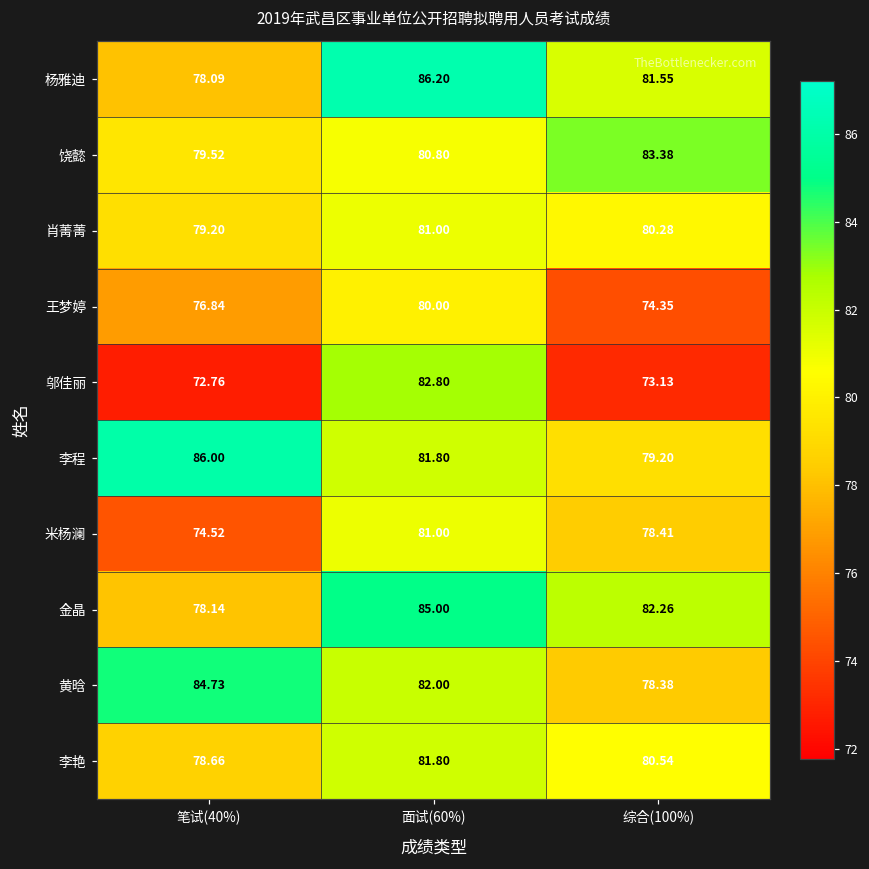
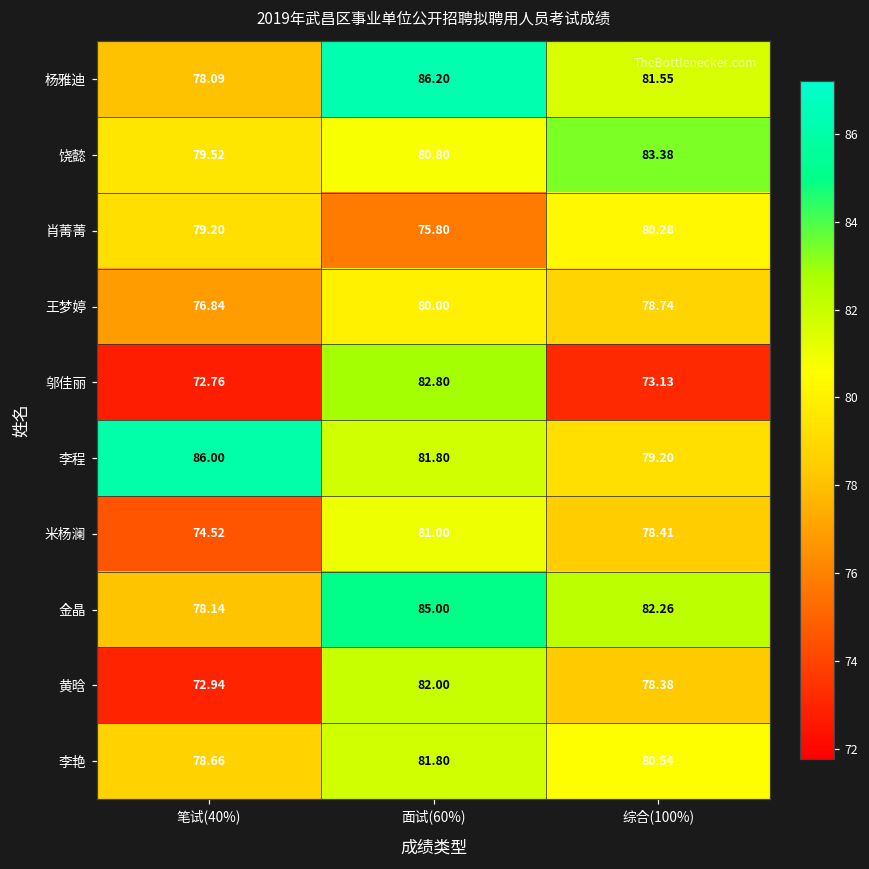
肖菁菁, 面试(60%): 81.00 -> 75.80
王梦婷, 综合(100%): 74.35 -> 78.74
黄晗, 笔试(40%): 84.73 -> 72.94
